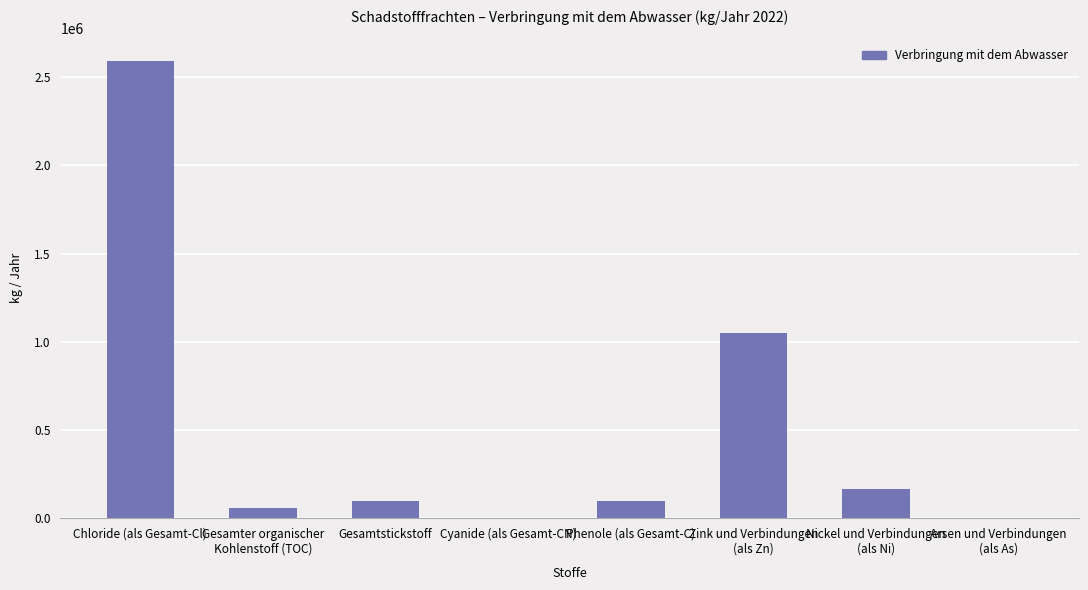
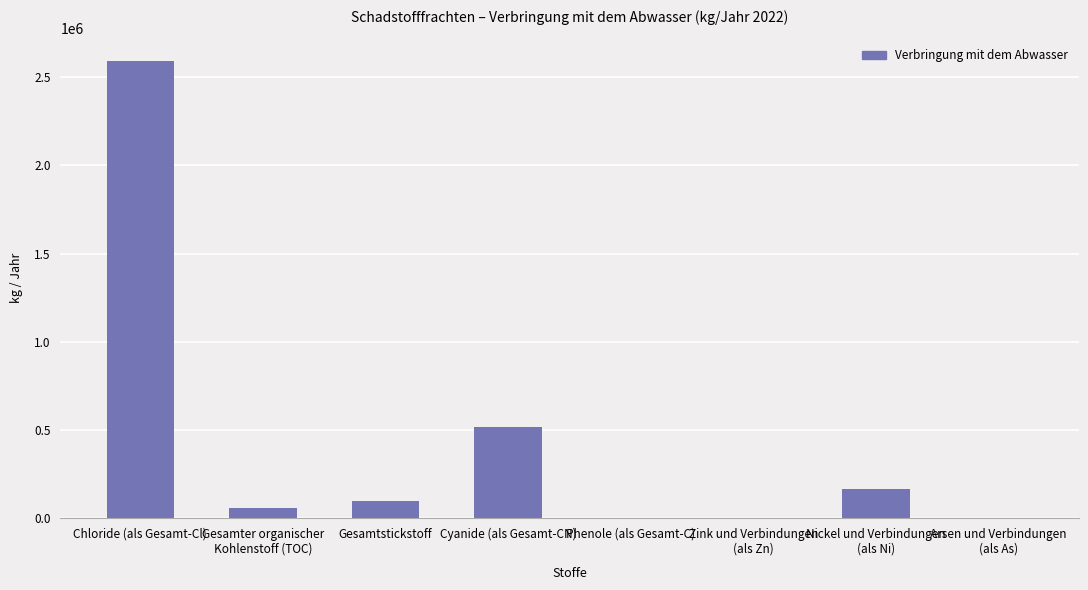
Cyanide (als Gesamt-CN): 0 -> 510000
Phenole (als Gesamt-C): 100000 -> 0
Zink und Verbindungen (als Zn): 1050000 -> 0
